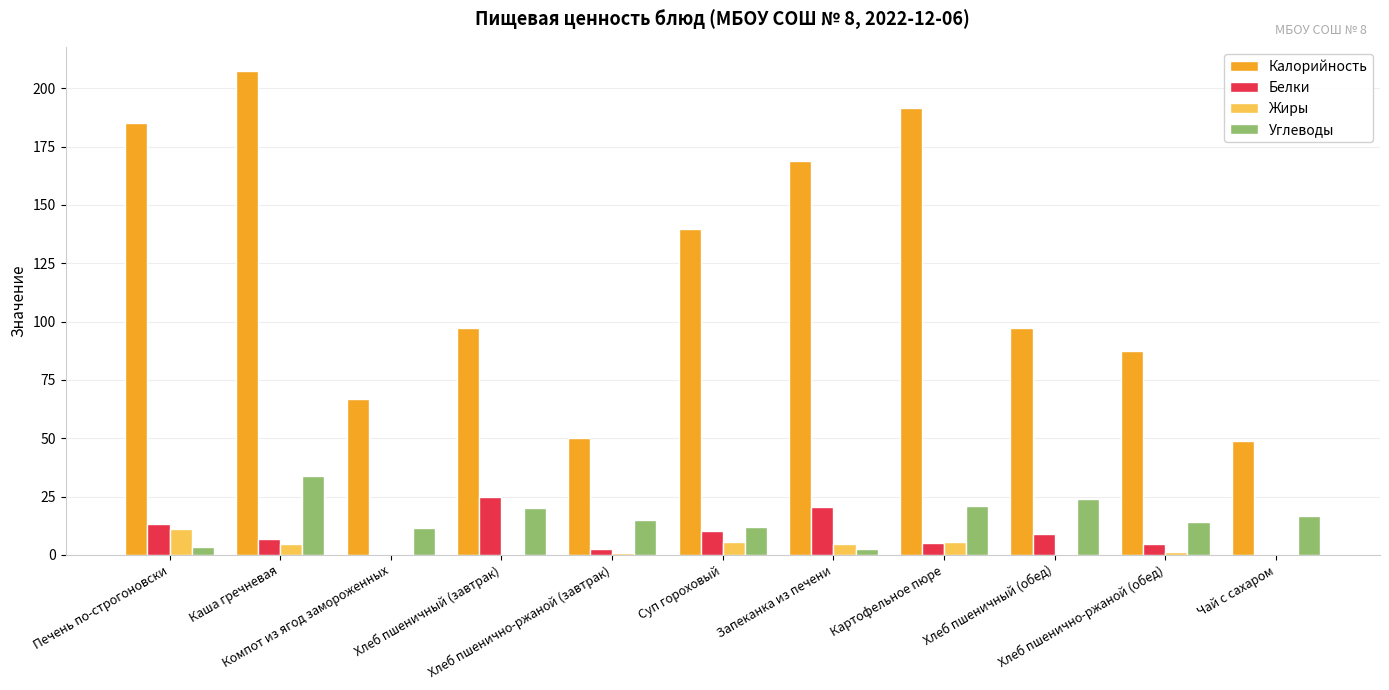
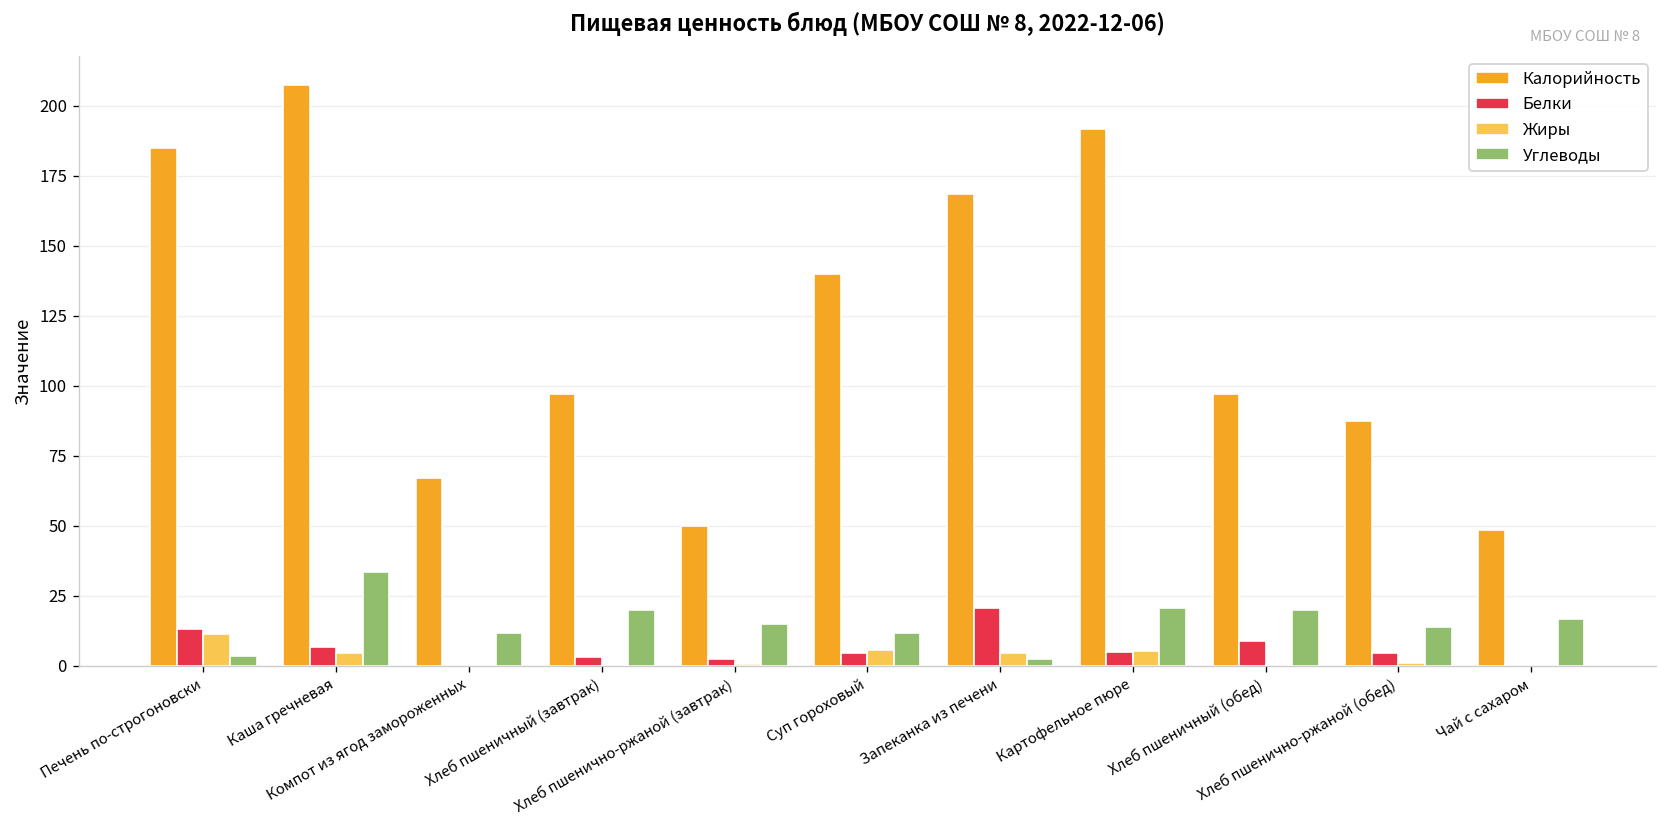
Белки, Хлеб пшеничный (завтрак): 25 -> 3
Белки, Суп гороховый: 10 -> 5
Углеводы, Хлеб пшеничный (обед): 24 -> 20
